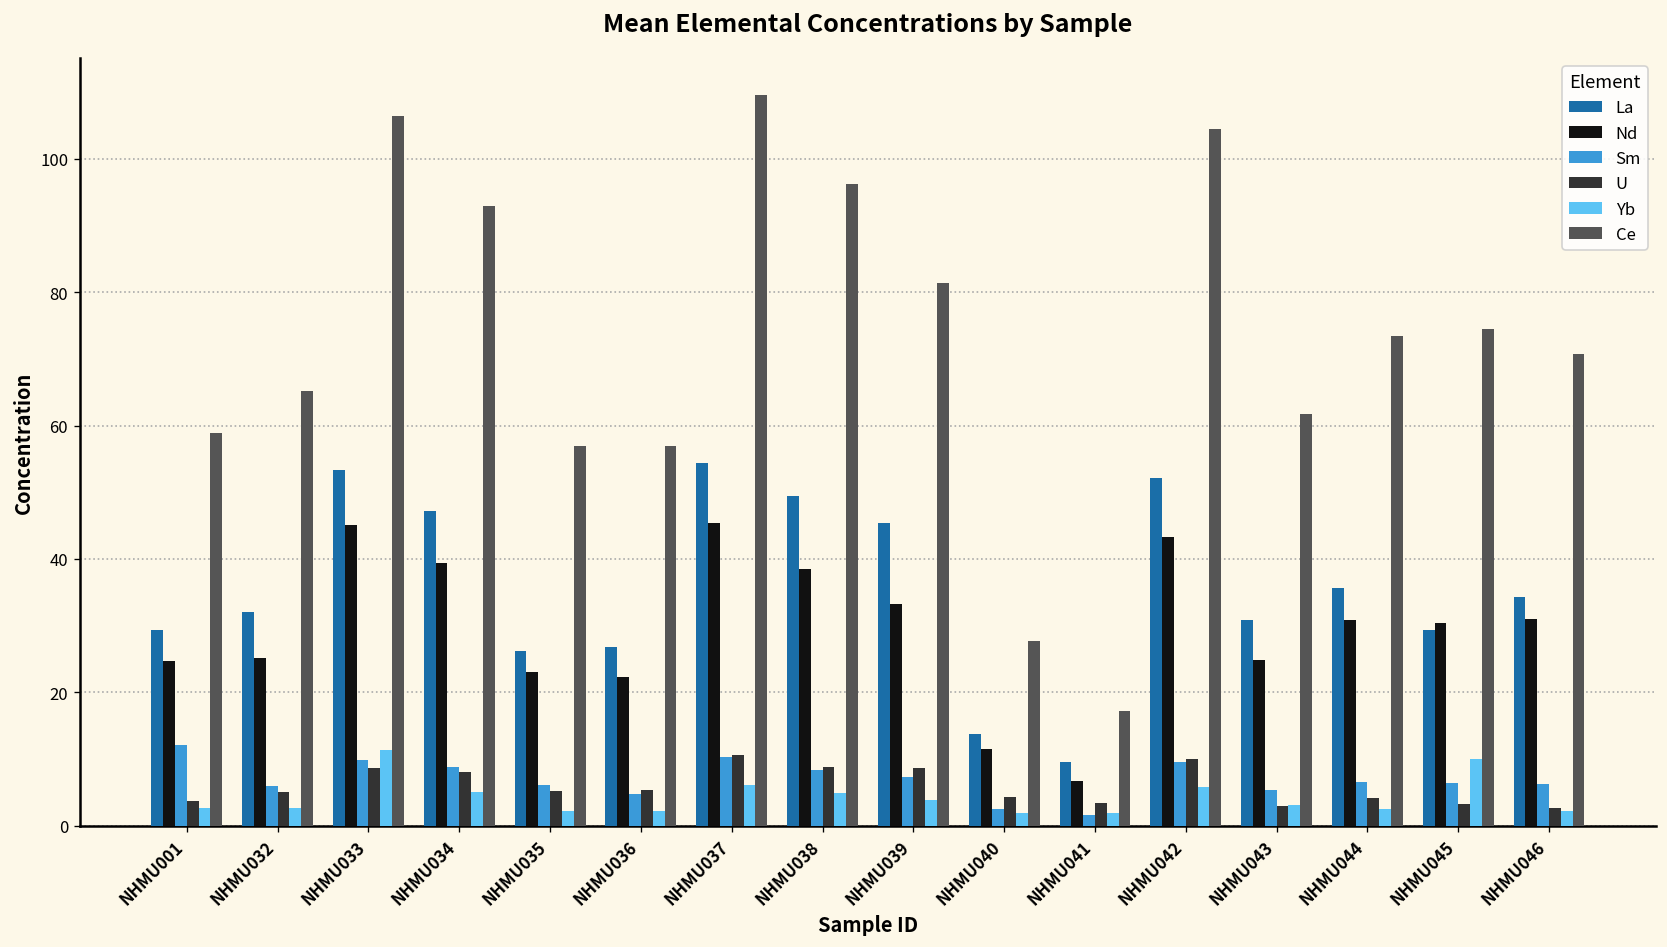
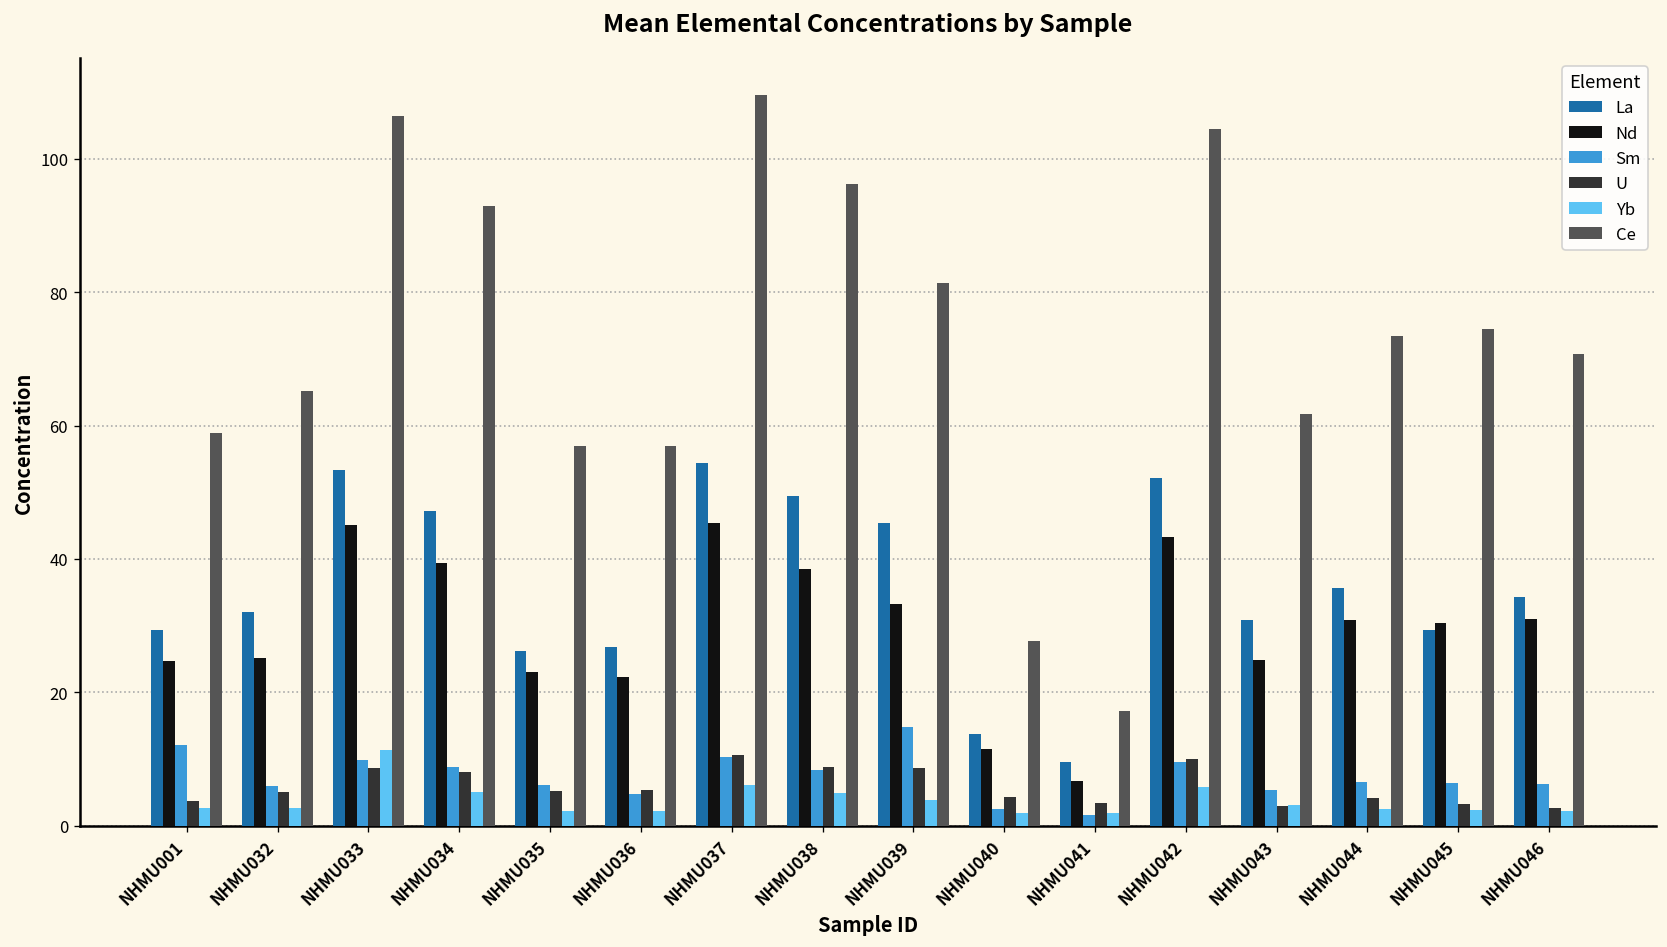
Sm, NHMU039: 7 -> 15
Yb, NHMU045: 10 -> 2
